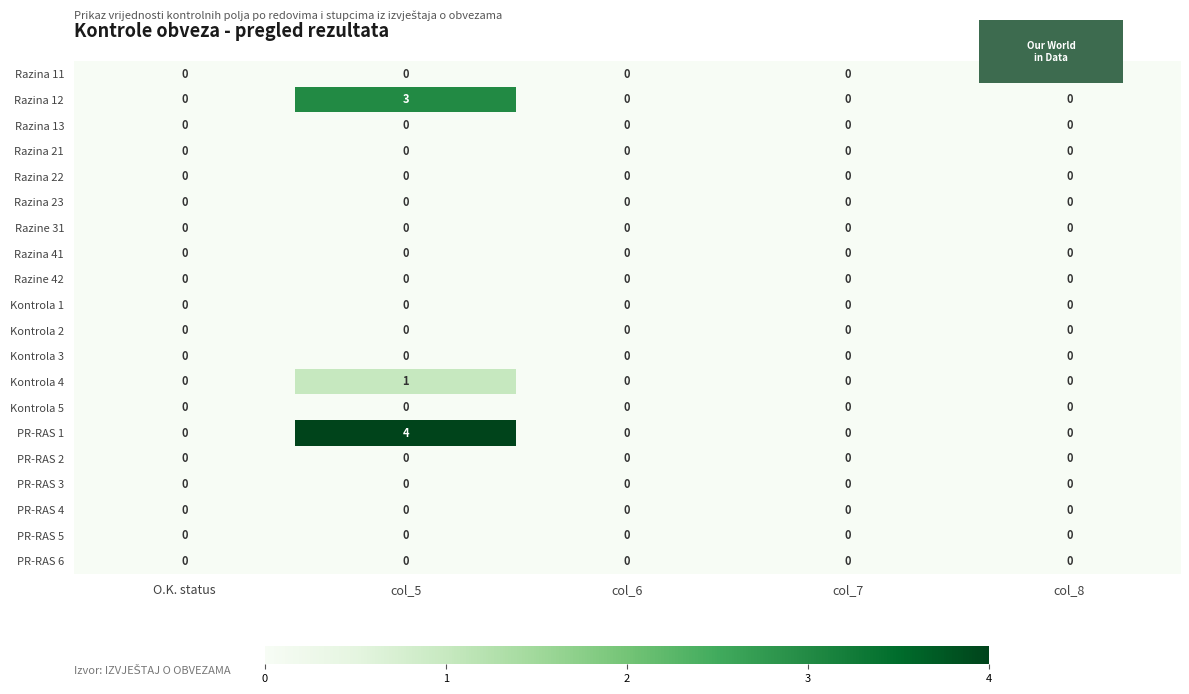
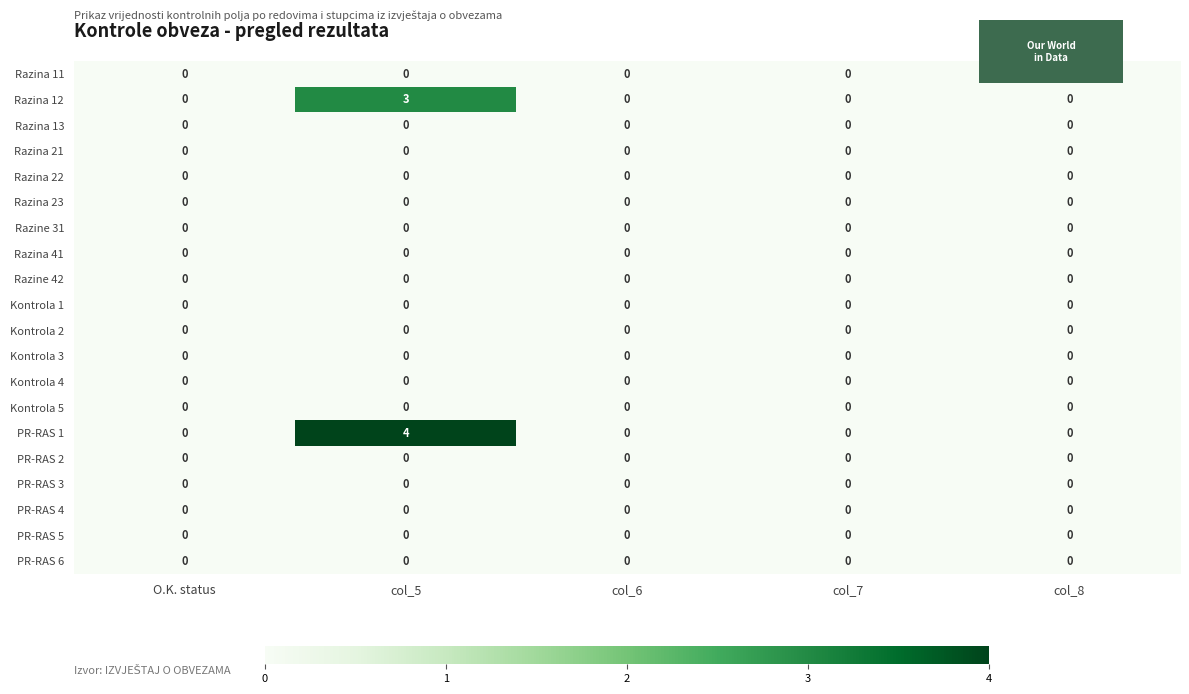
Kontrola 4, col_5: 1 -> 0
